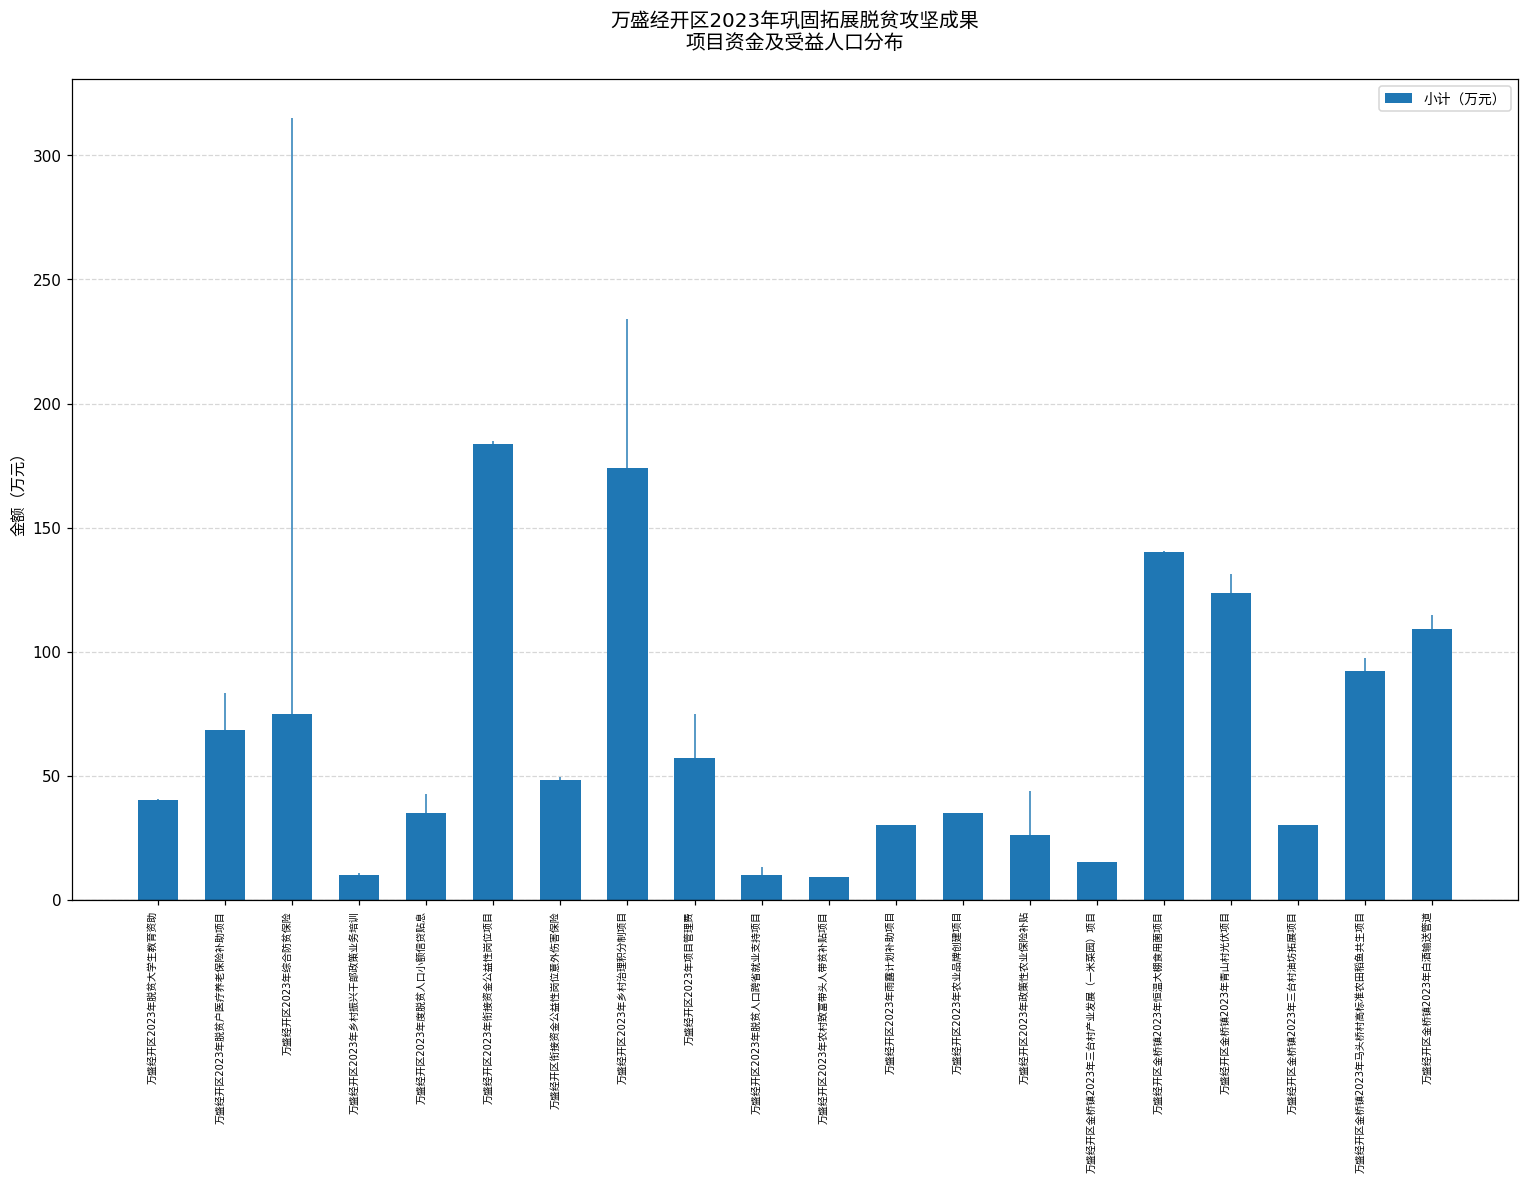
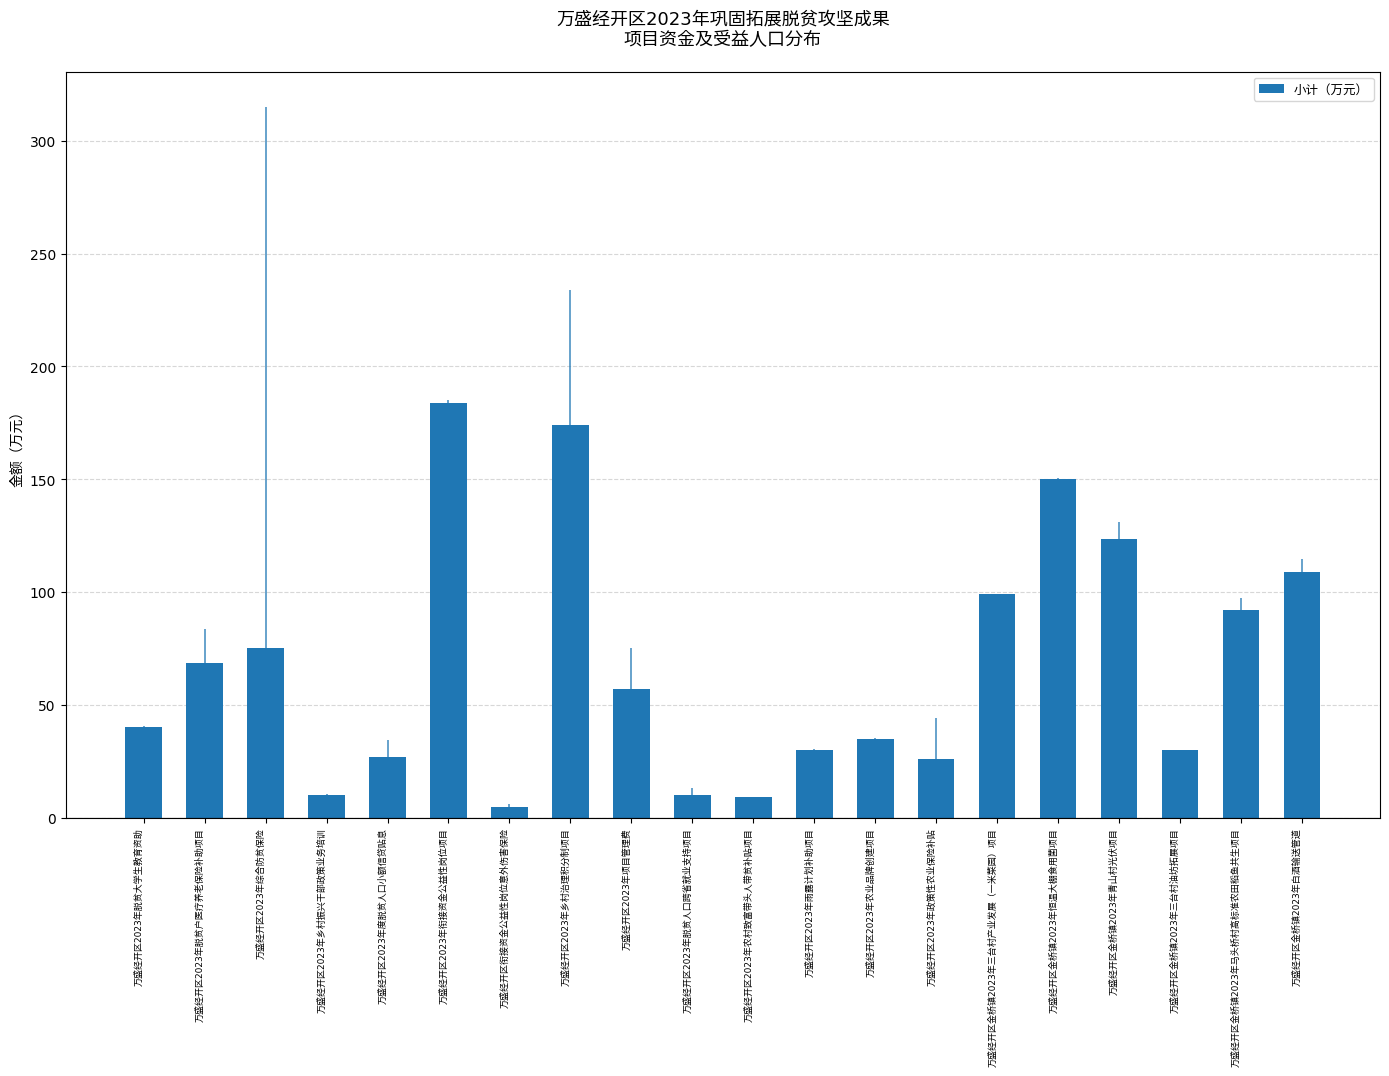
万盛经开区2023年度脱贫人口小额信贷贴息: 35 -> 27
万盛经开区衔接资金公益性岗位意外伤害保险: 48 -> 5
万盛经开区金桥镇2023年三台村产业发展（一米菜园）项目: 15 -> 99
万盛经开区金桥镇2023年恒温大棚食用菌项目: 140 -> 150
